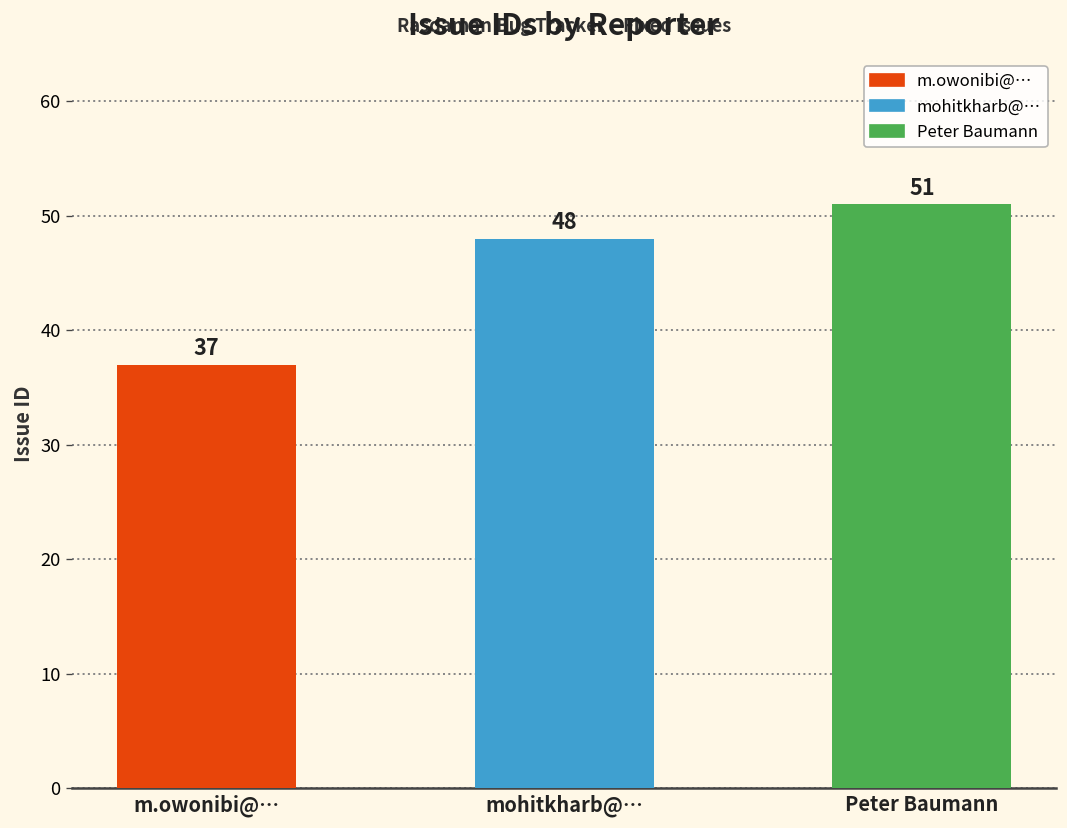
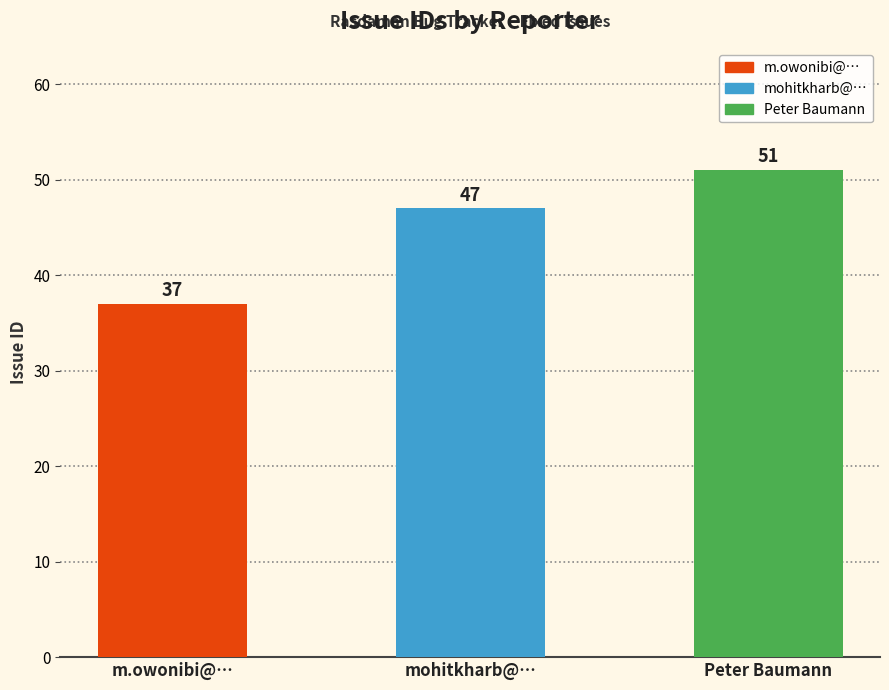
mohitkharb@…: 48 -> 47
